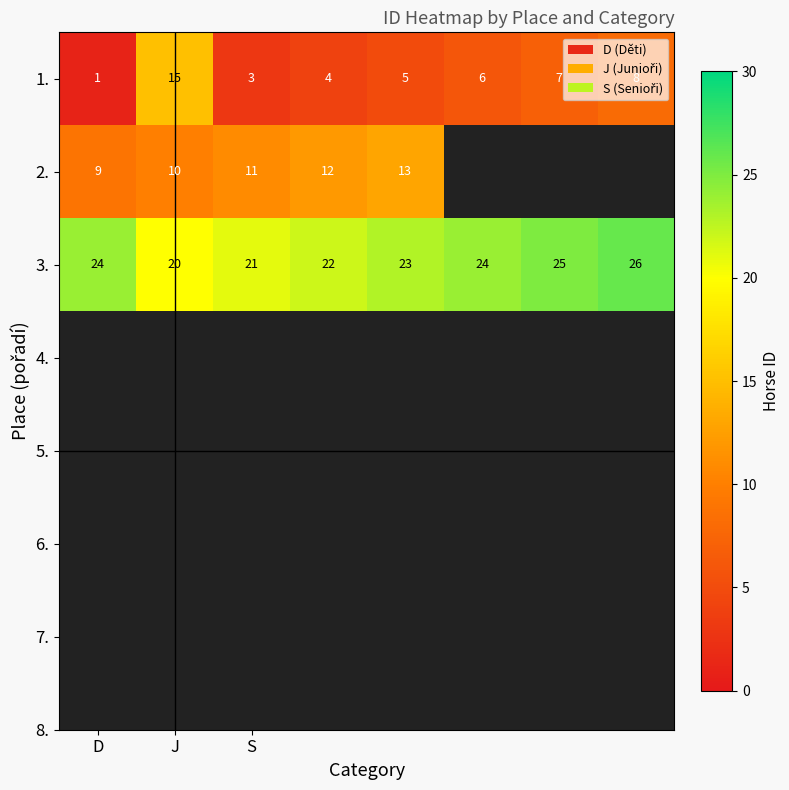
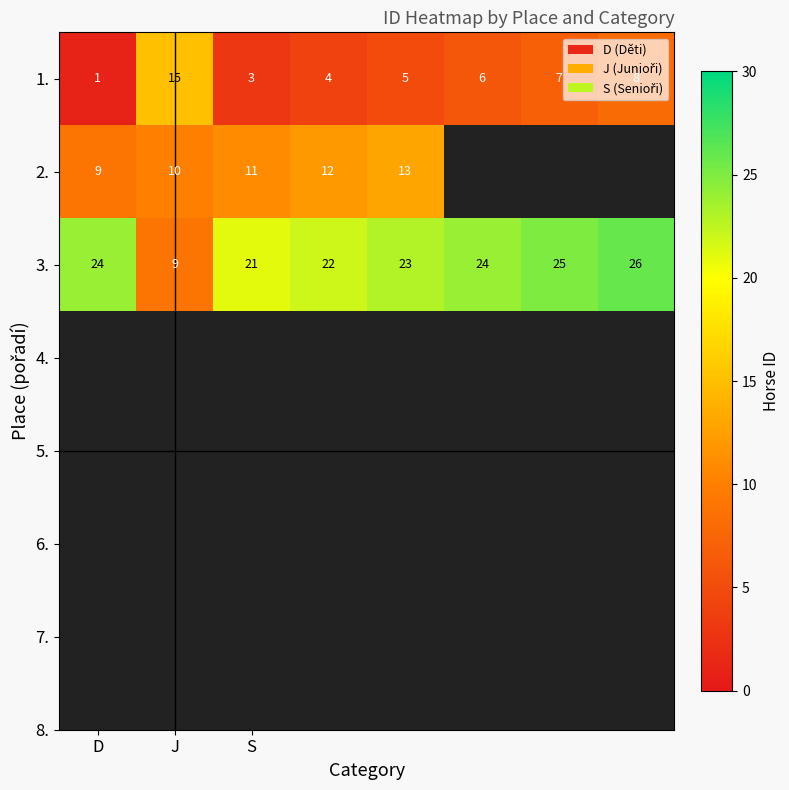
3., J: 20 -> 9
